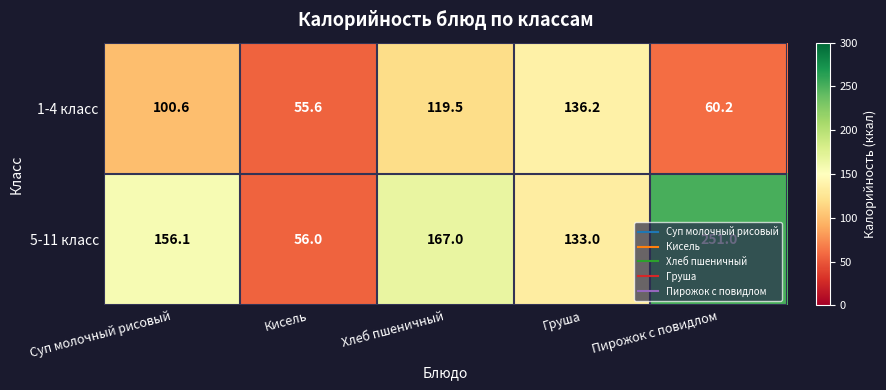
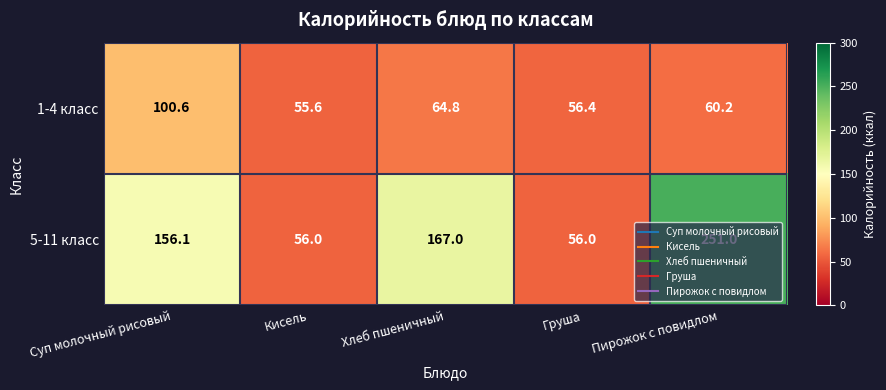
1-4 класс, Хлеб пшеничный: 119.5 -> 64.8
1-4 класс, Груша: 136.2 -> 56.4
5-11 класс, Груша: 133.0 -> 56.0
